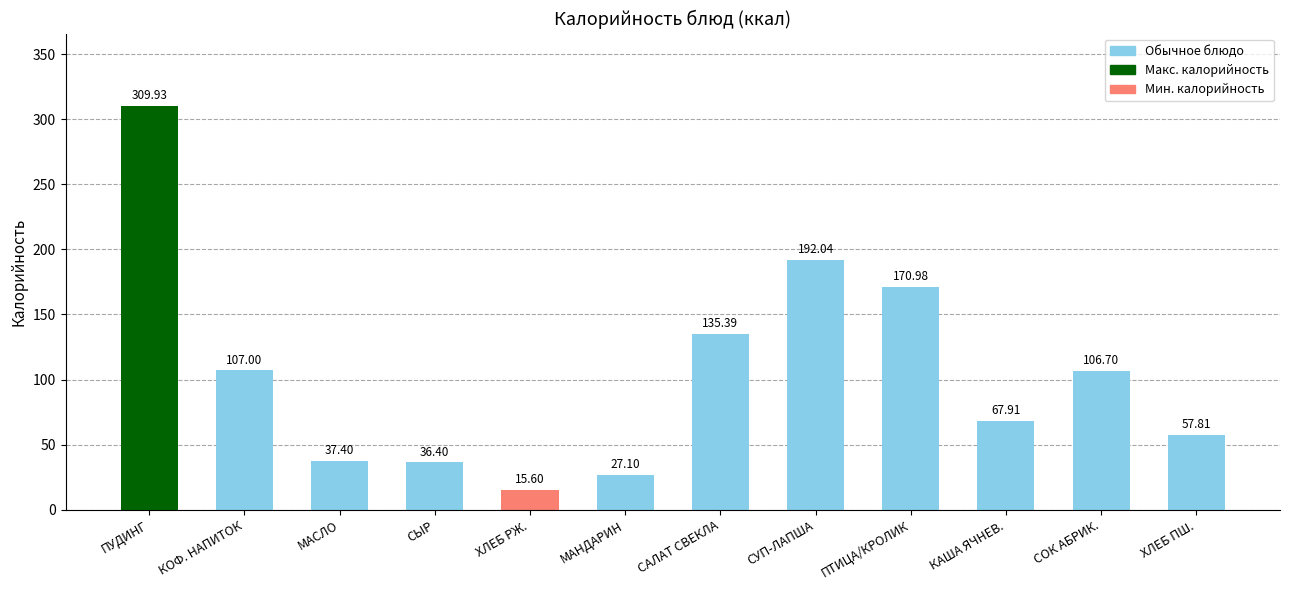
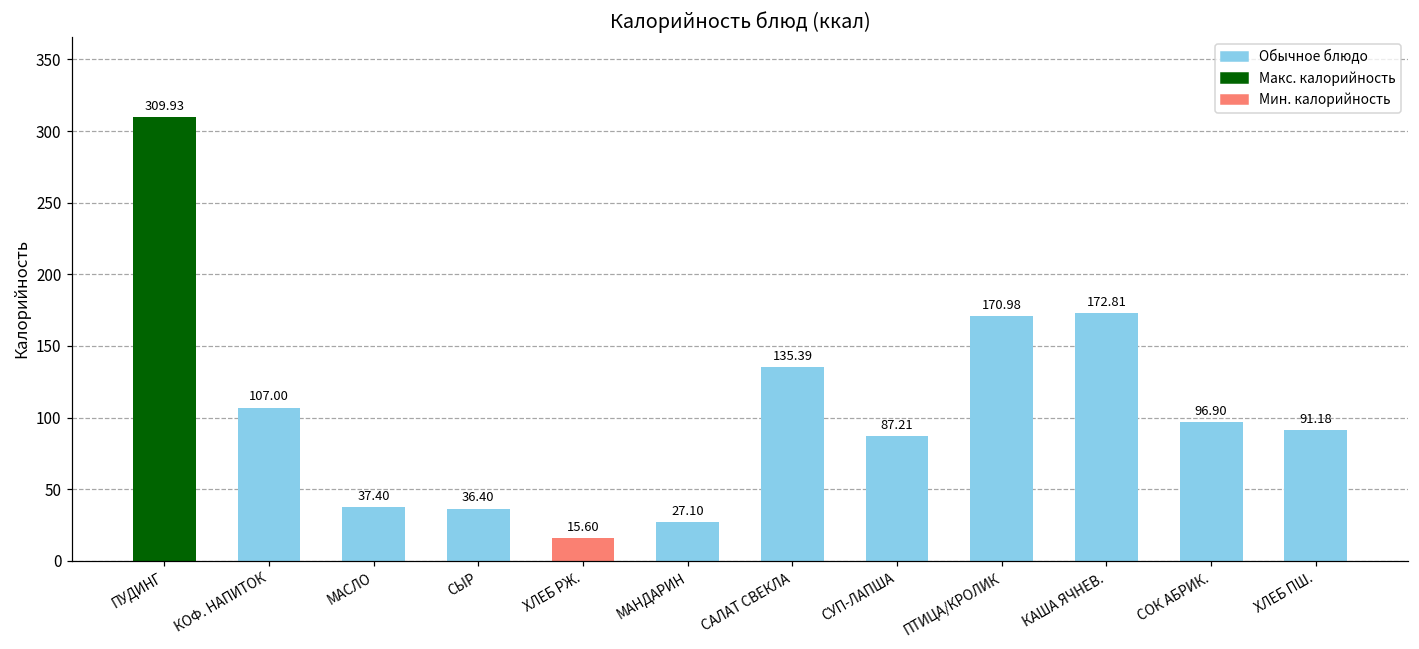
СУП-ЛАПША: 192.04 -> 87.21
КАША ЯЧНЕВ.: 67.91 -> 172.81
СОК АБРИК.: 106.70 -> 96.90
ХЛЕБ ПШ.: 57.81 -> 91.18
